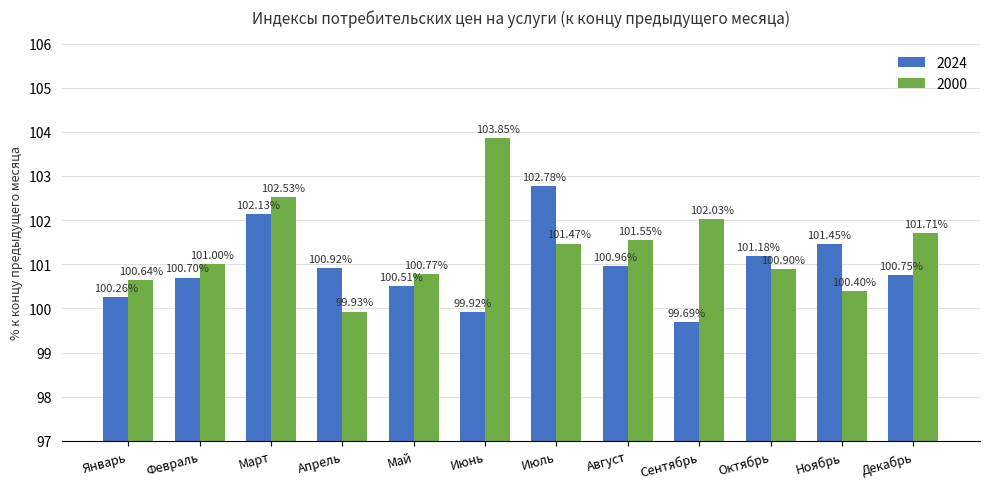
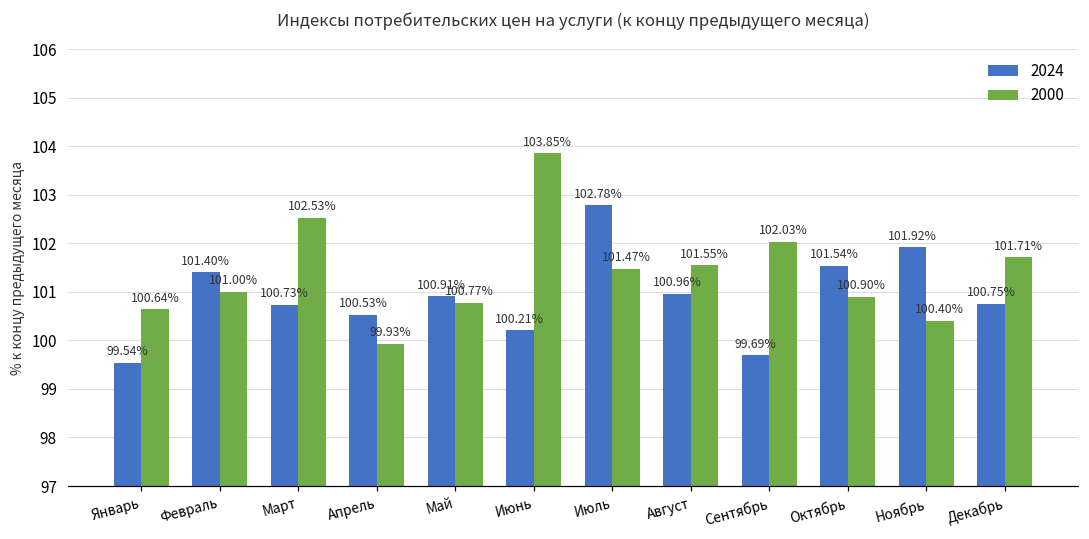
2024, Январь: 100.26% -> 99.54%
2024, Февраль: 100.70% -> 101.40%
2024, Март: 102.13% -> 100.73%
2024, Апрель: 100.92% -> 100.53%
2024, Май: 100.51% -> 100.91%
2024, Июнь: 99.92% -> 100.21%
2024, Октябрь: 101.18% -> 101.54%
2024, Ноябрь: 101.45% -> 101.92%
